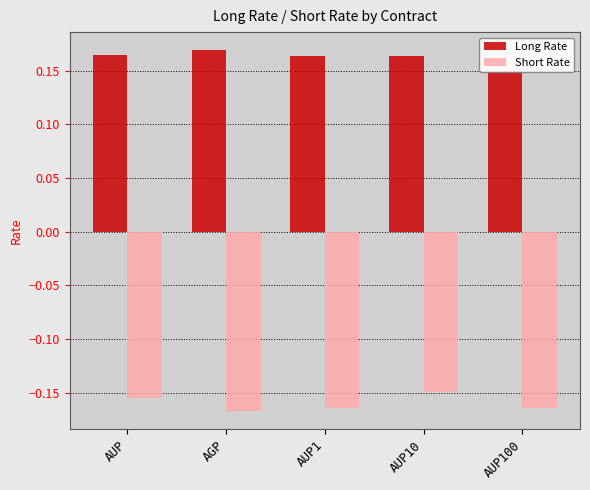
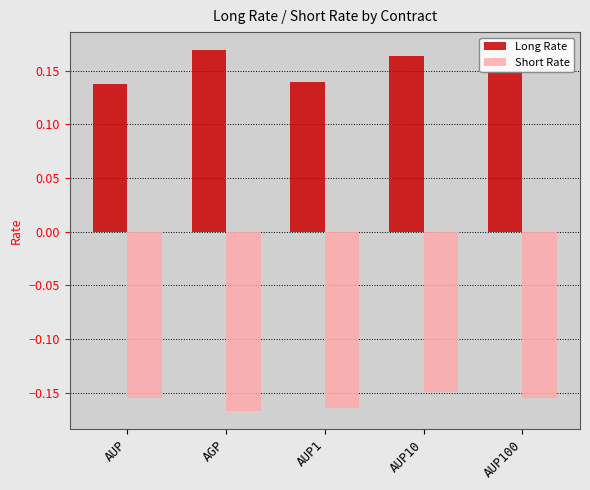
Long Rate, AUP: 0.165 -> 0.138
Long Rate, AUP1: 0.164 -> 0.139
Short Rate, AUP100: -0.164 -> -0.155
